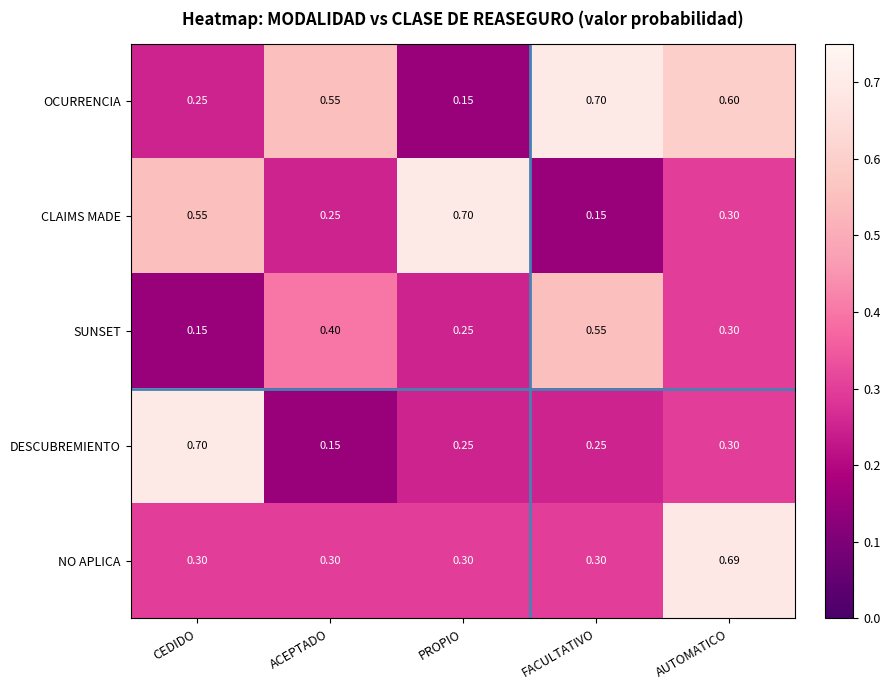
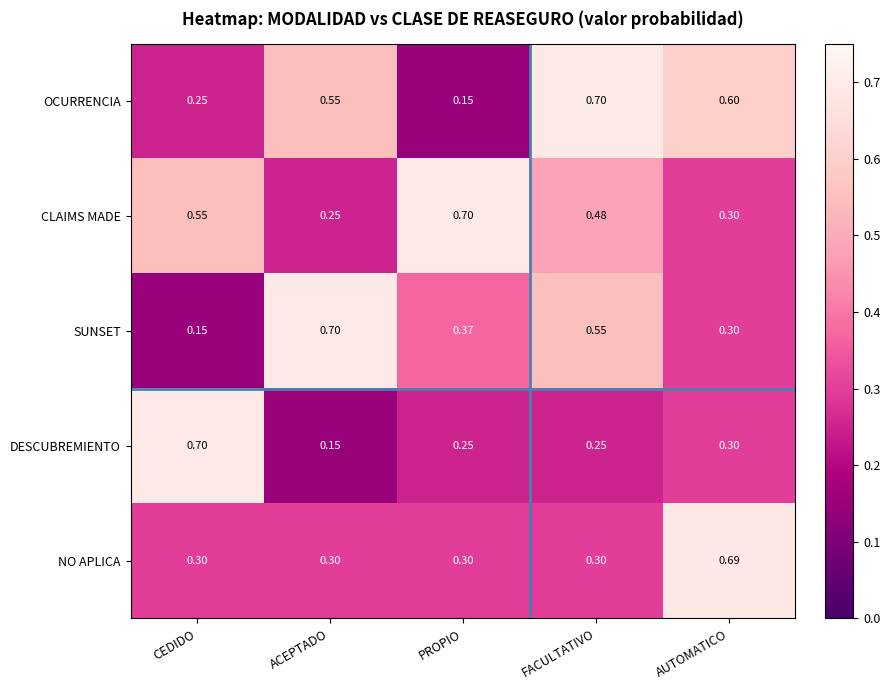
CLAIMS MADE, FACULTATIVO: 0.15 -> 0.48
SUNSET, ACEPTADO: 0.40 -> 0.70
SUNSET, PROPIO: 0.25 -> 0.37
